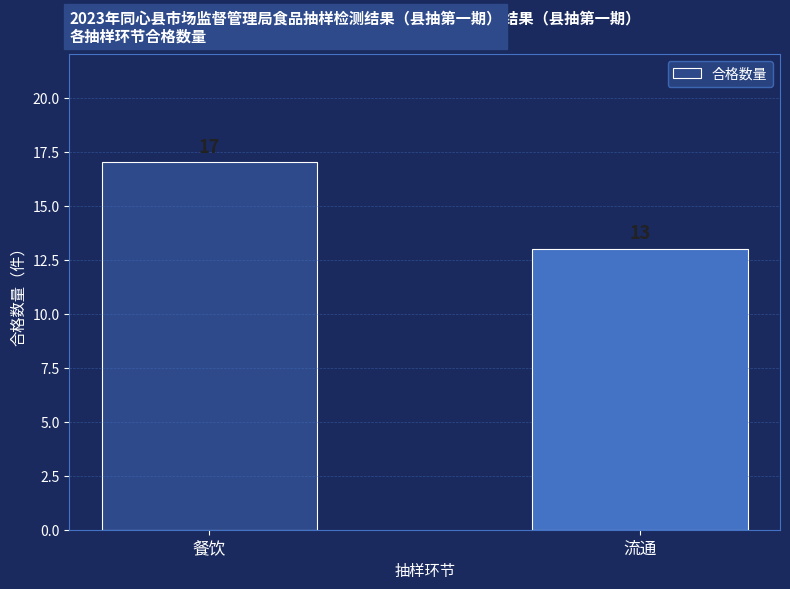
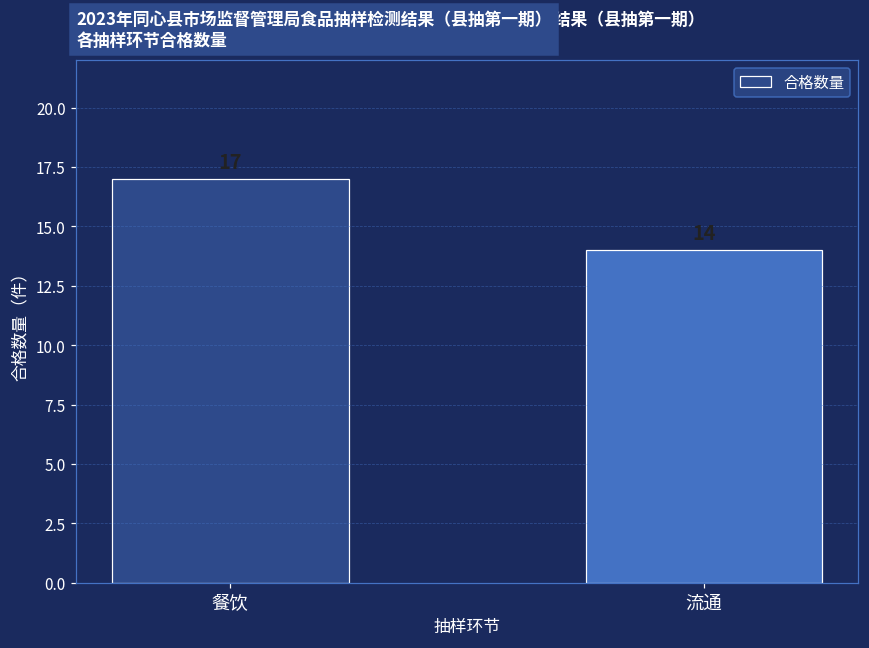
流通: 13 -> 14
